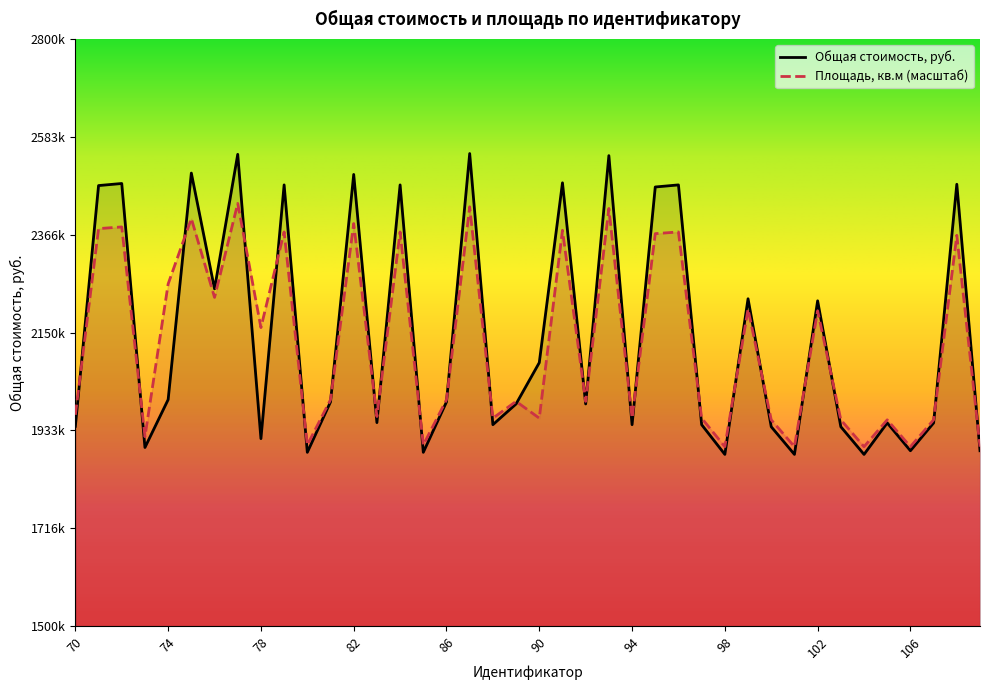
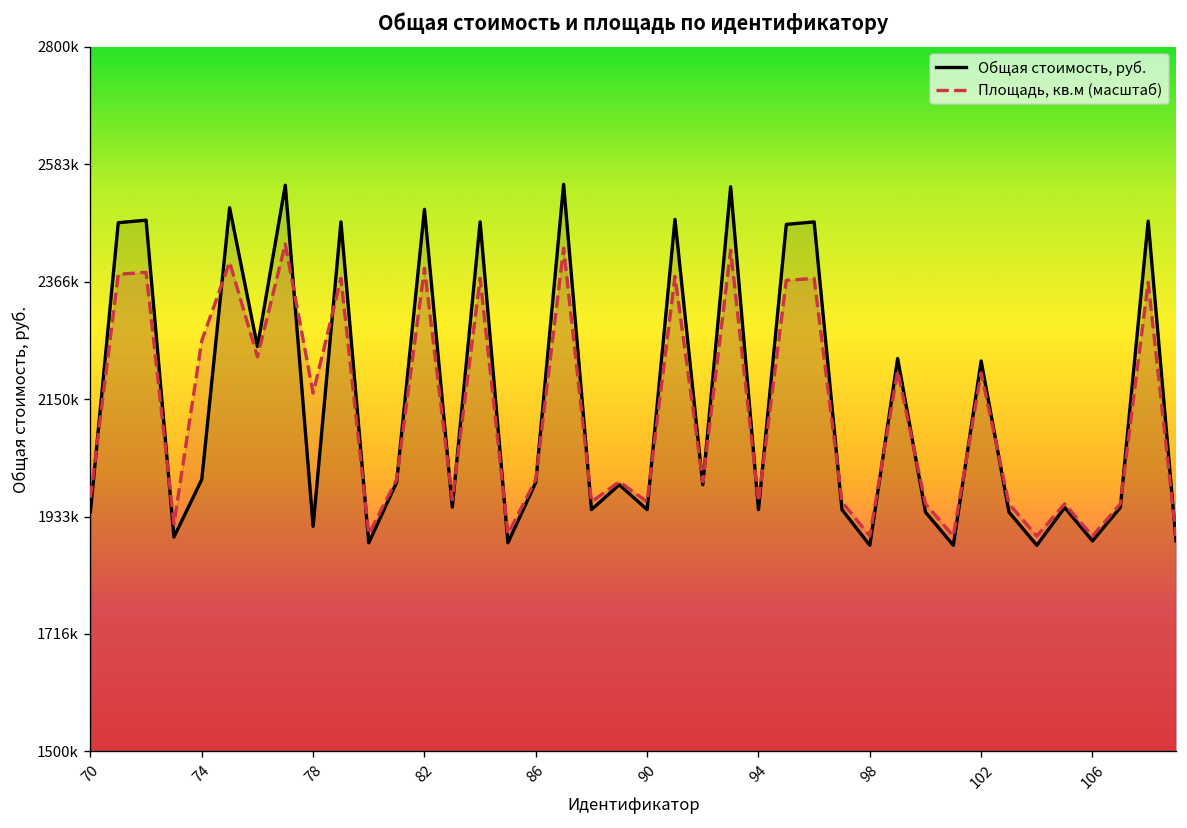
Общая стоимость, руб., 90: 2080000 -> 1950000
